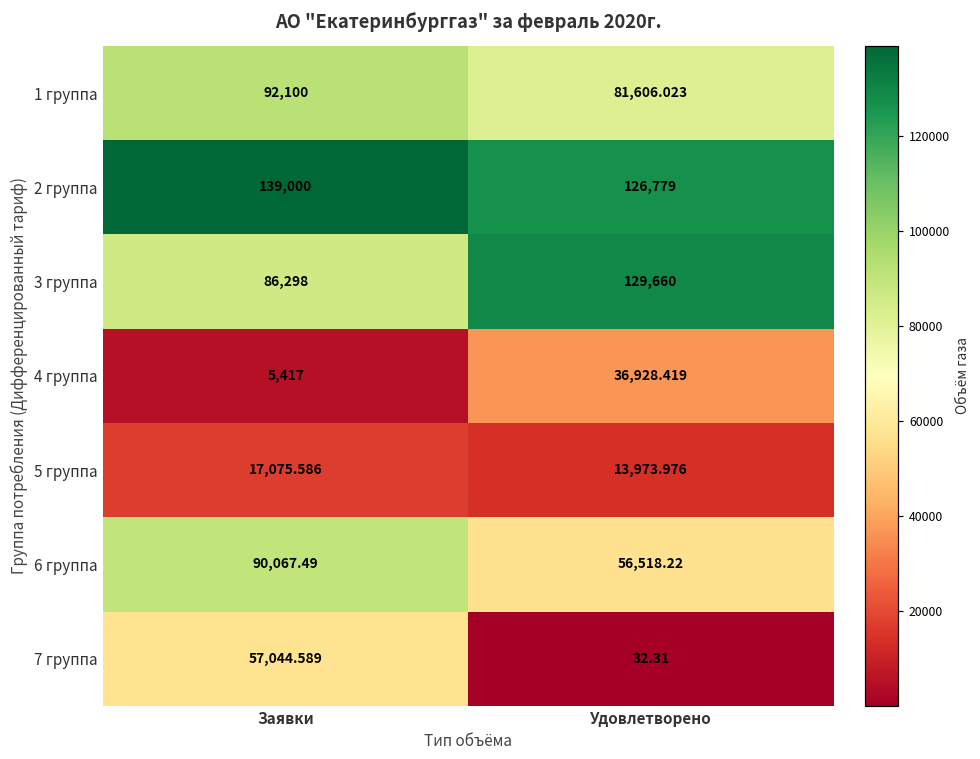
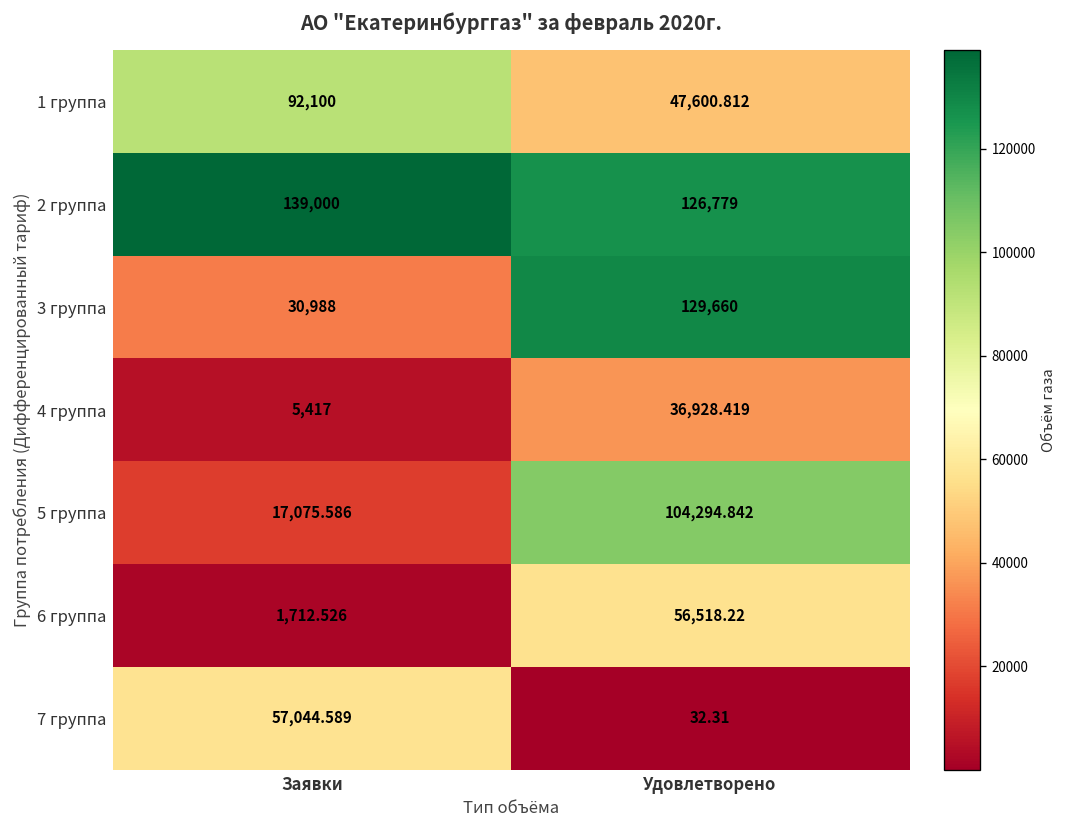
1 группа, Удовлетворено: 81,606.023 -> 47,600.812
3 группа, Заявки: 86,298 -> 30,988
5 группа, Удовлетворено: 13,973.976 -> 104,294.842
6 группа, Заявки: 90,067.49 -> 1,712.526
